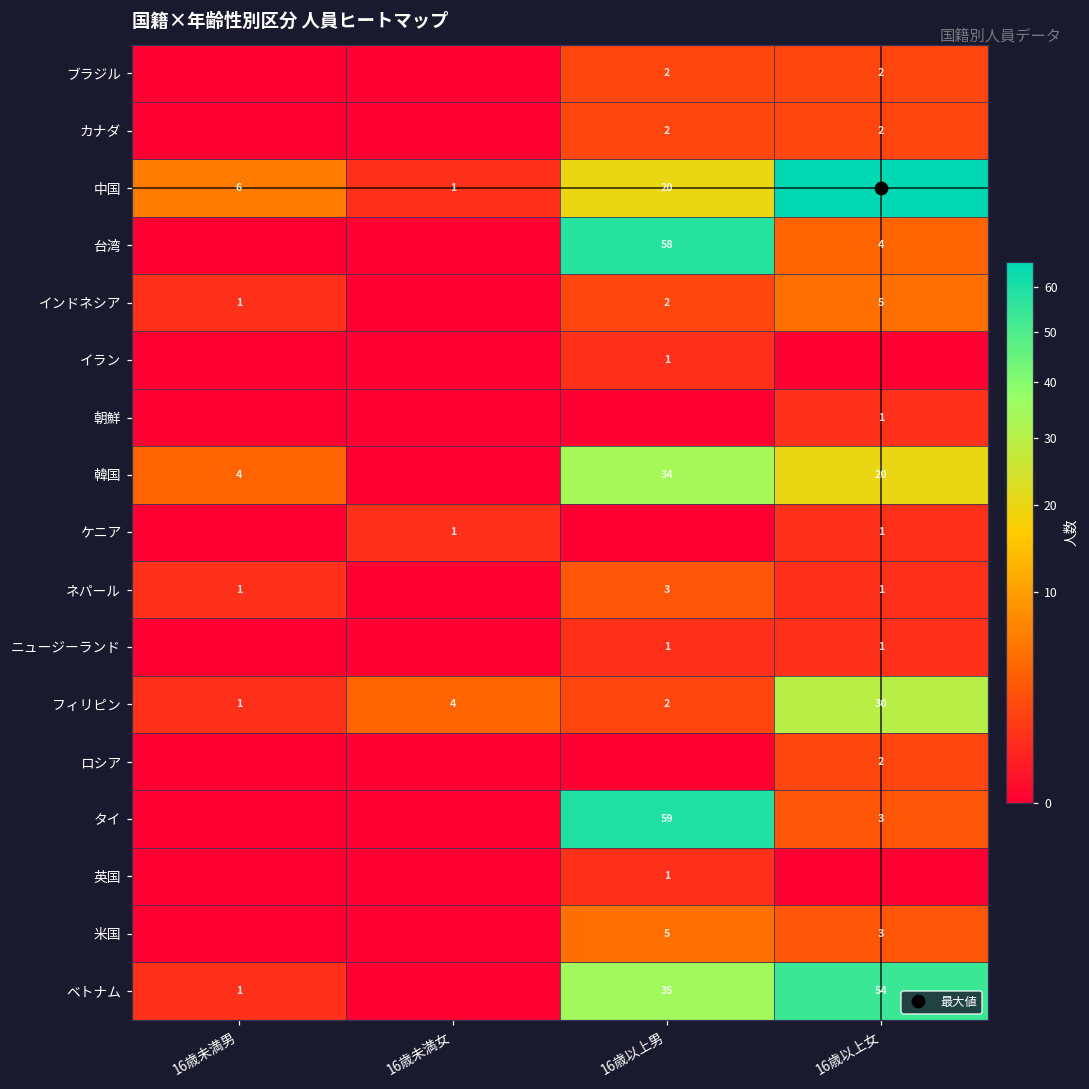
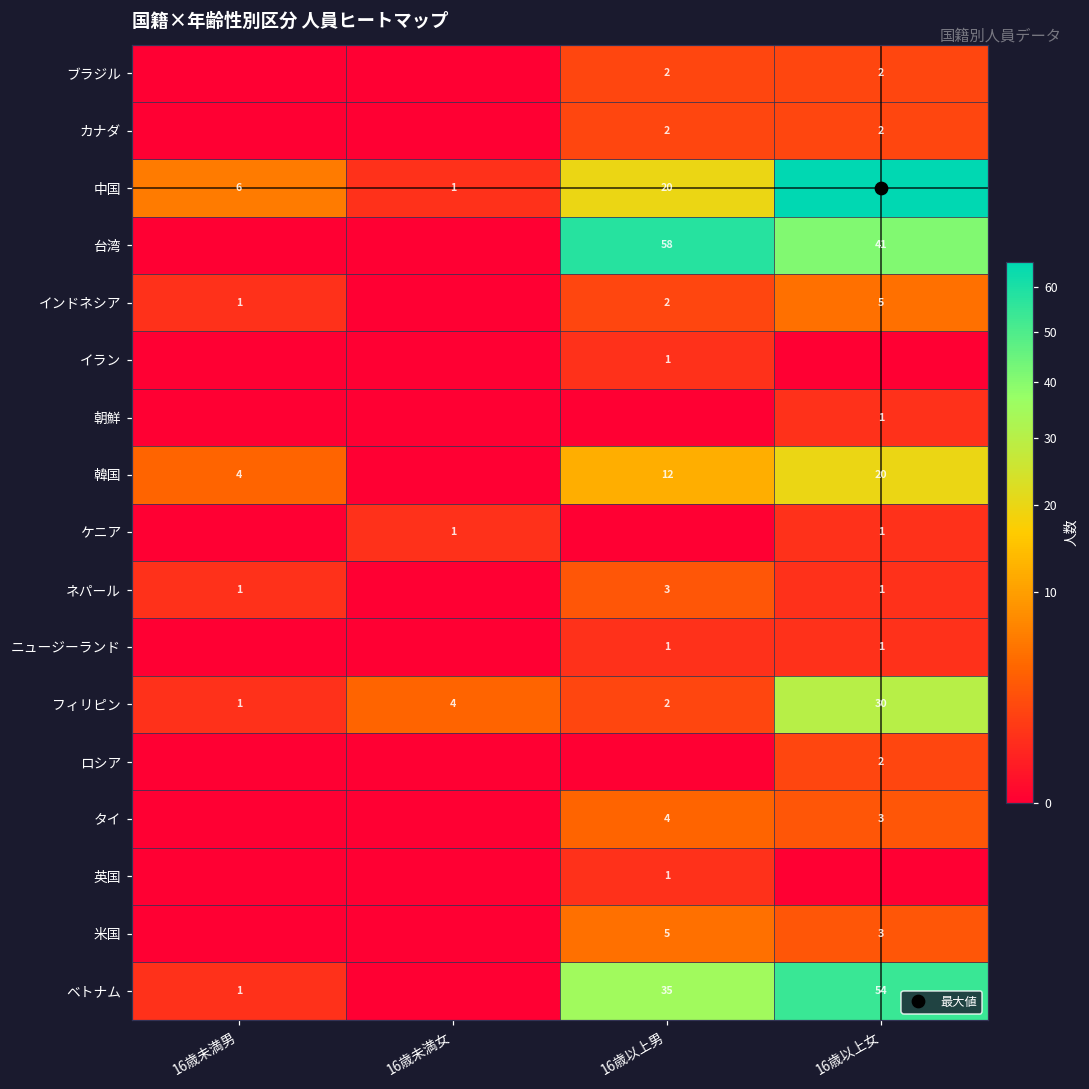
台湾, 16歳以上女: 4 -> 41
韓国, 16歳以上男: 34 -> 12
タイ, 16歳以上男: 59 -> 4
